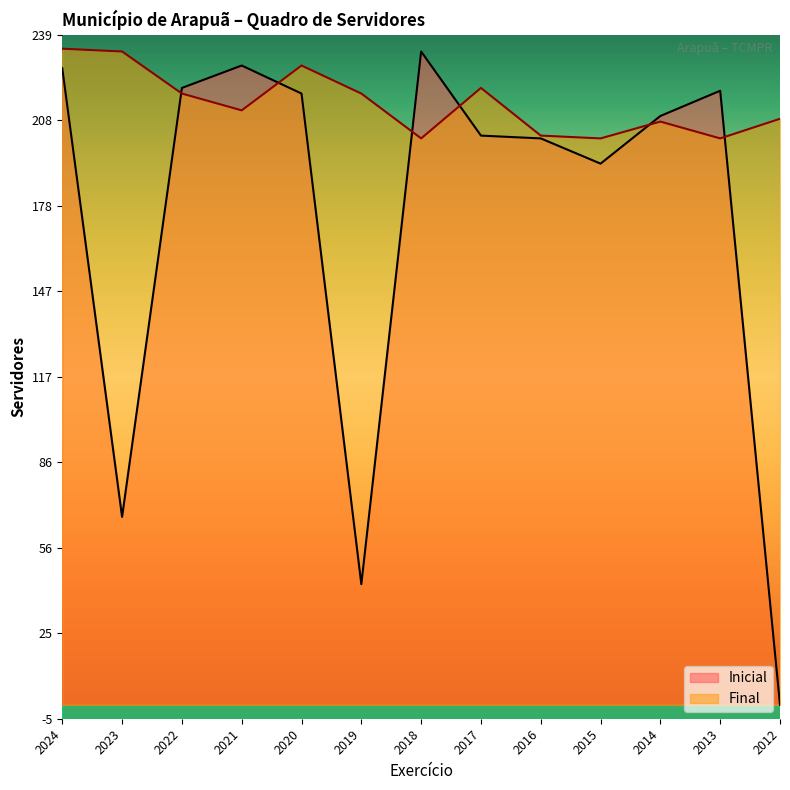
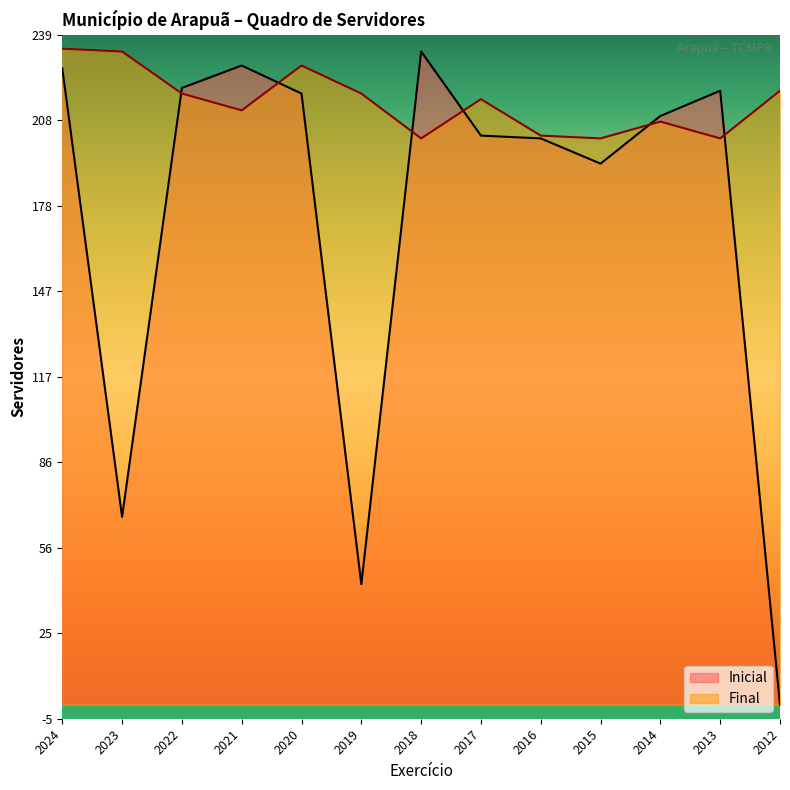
Final, 2017: 220 -> 216
Final, 2012: 209 -> 219
